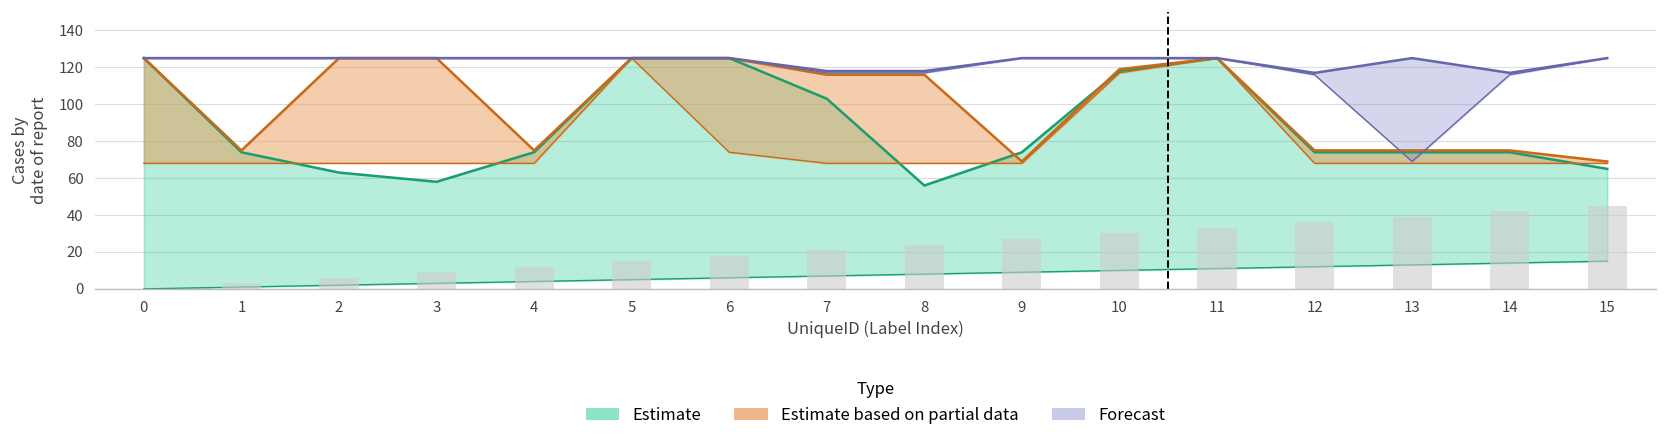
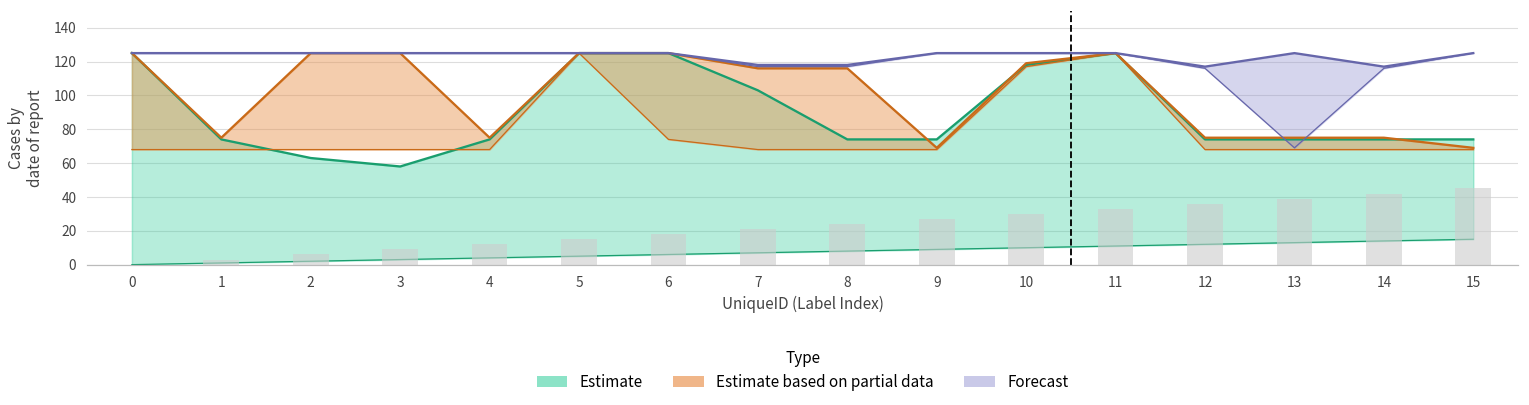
Estimate, 8: 56 -> 74
Estimate, 15: 65 -> 74
